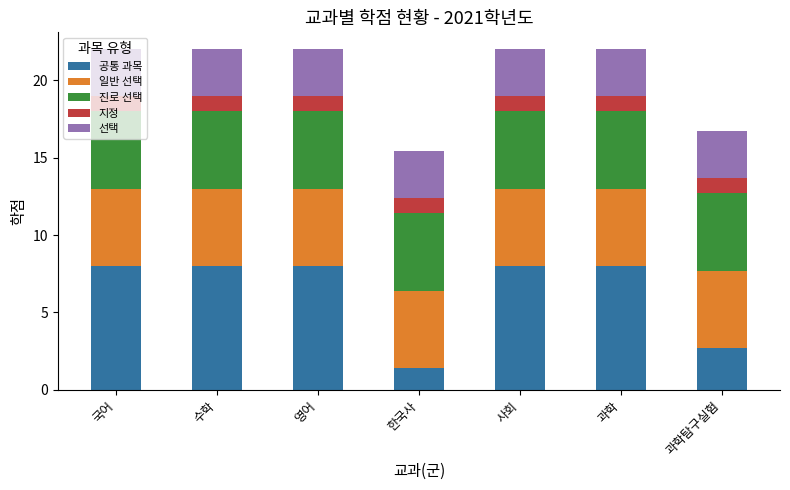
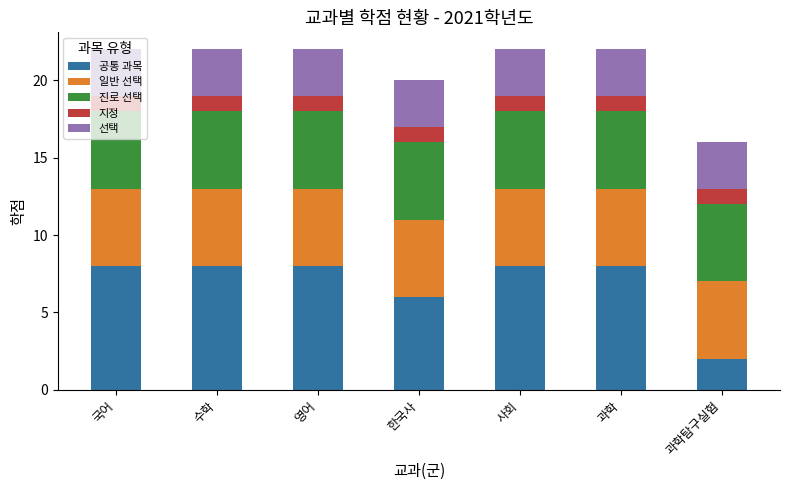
공통 과목, 한국사: 1.4 -> 6.0
공통 과목, 과학탐구실험: 2.7 -> 2.0
